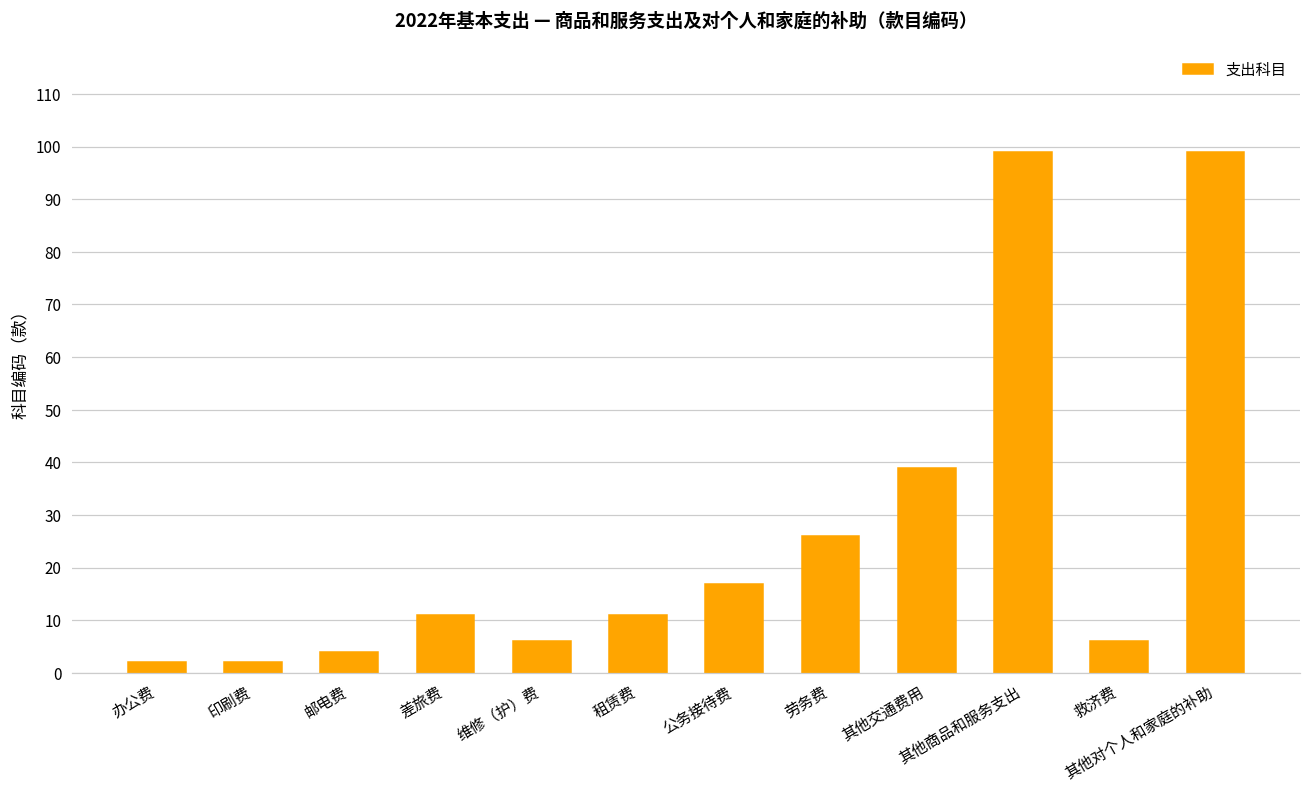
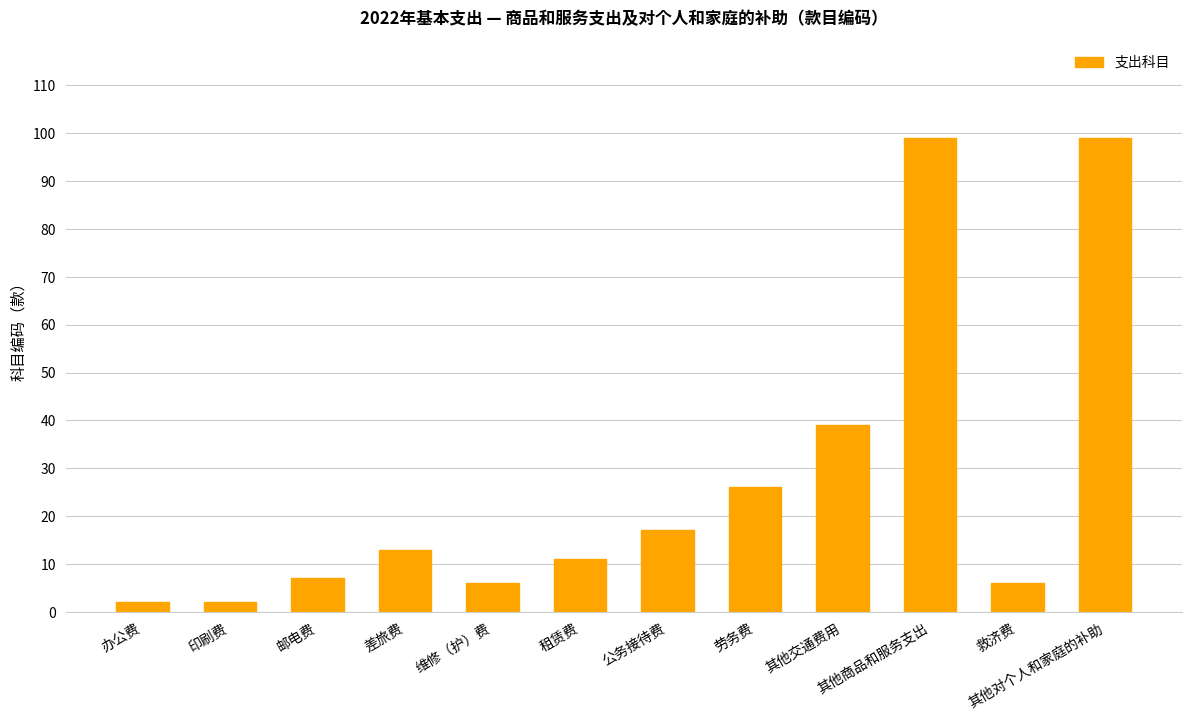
邮电费: 4 -> 7
差旅费: 11 -> 13
